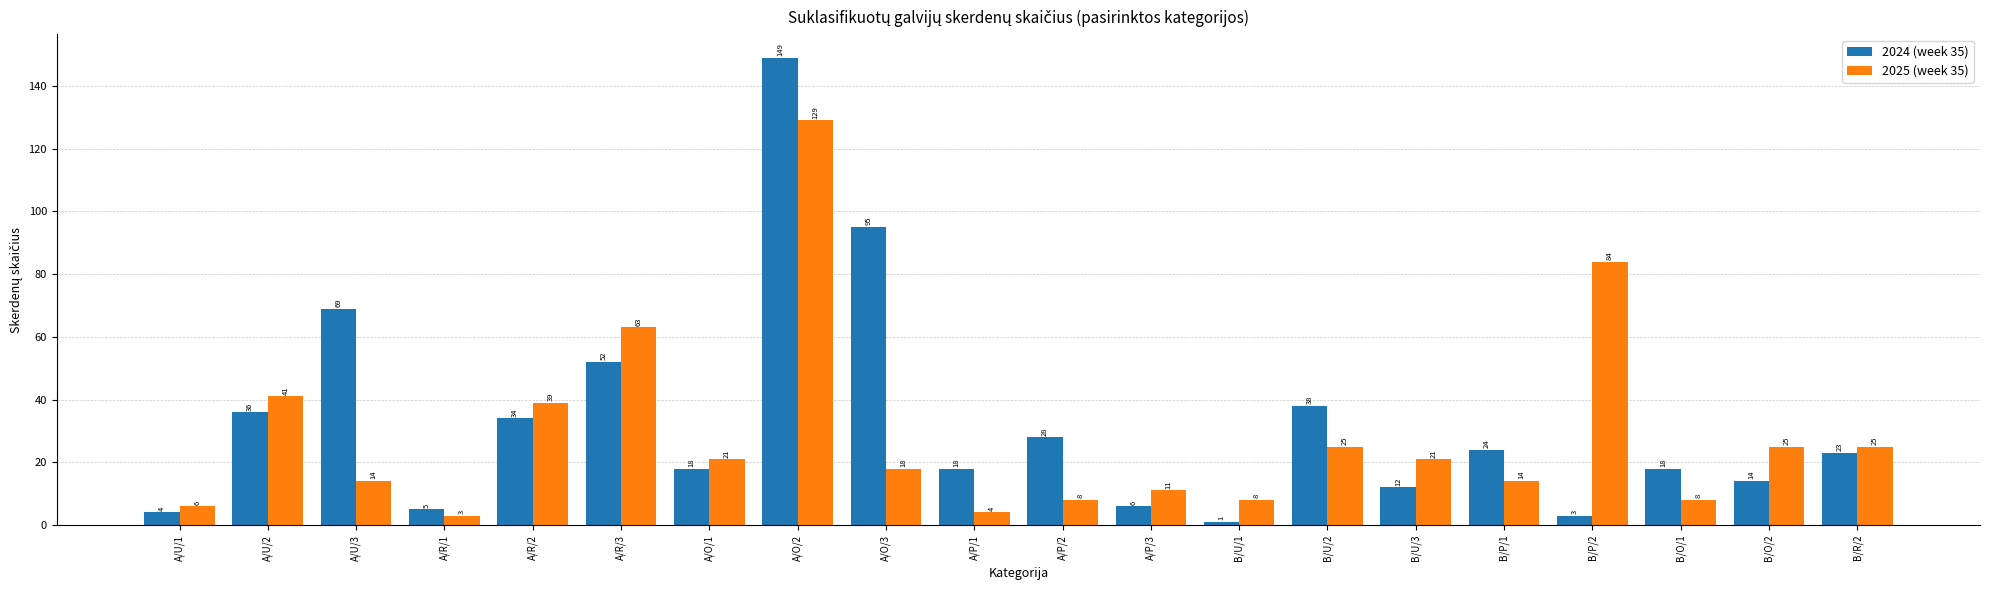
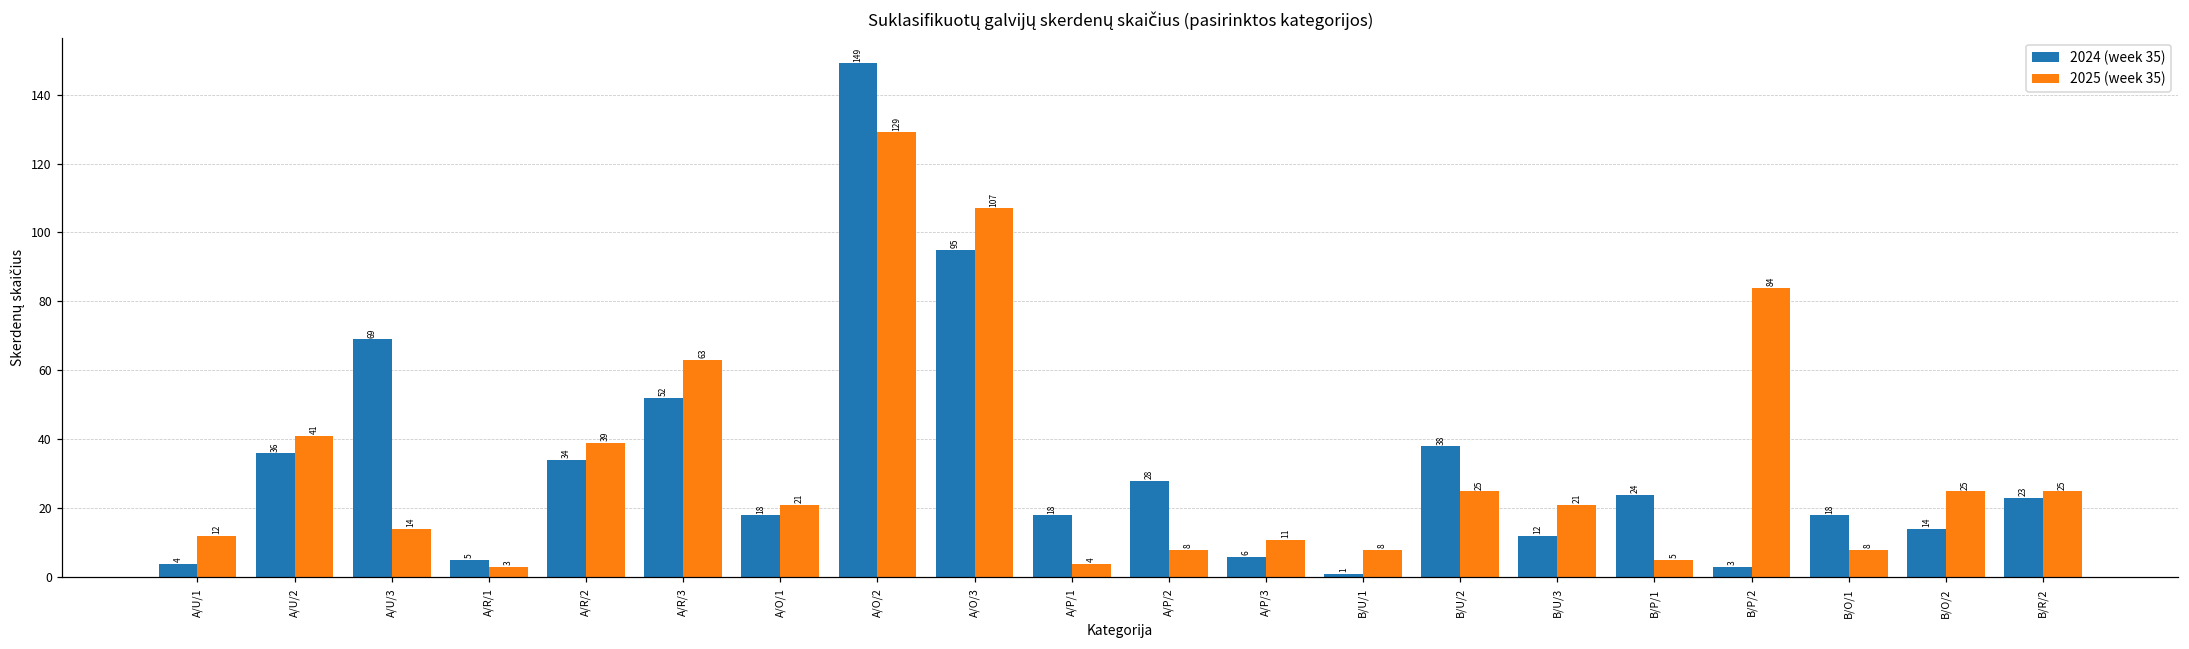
2025 (week 35), A/U/1: 6 -> 12
2025 (week 35), A/O/3: 18 -> 107
2025 (week 35), B/P/1: 14 -> 5
